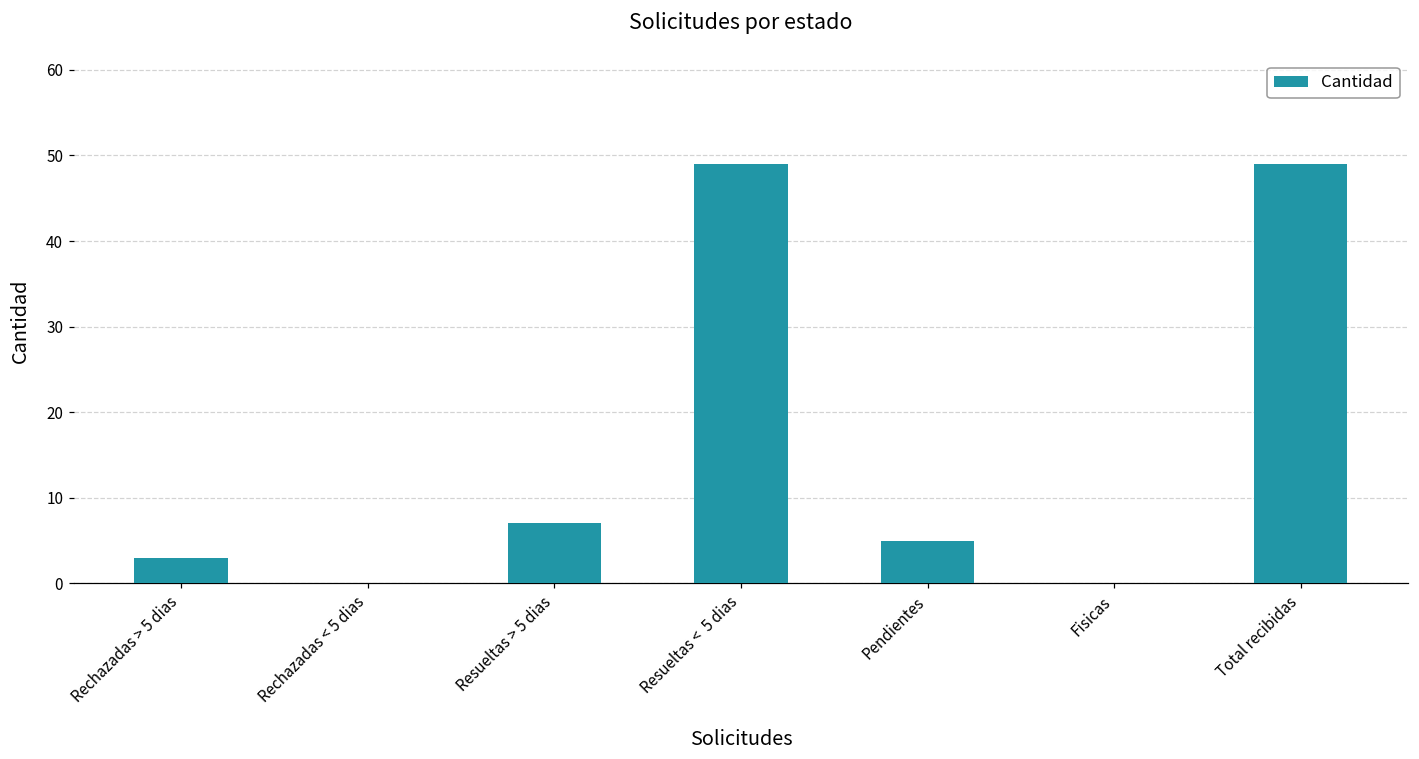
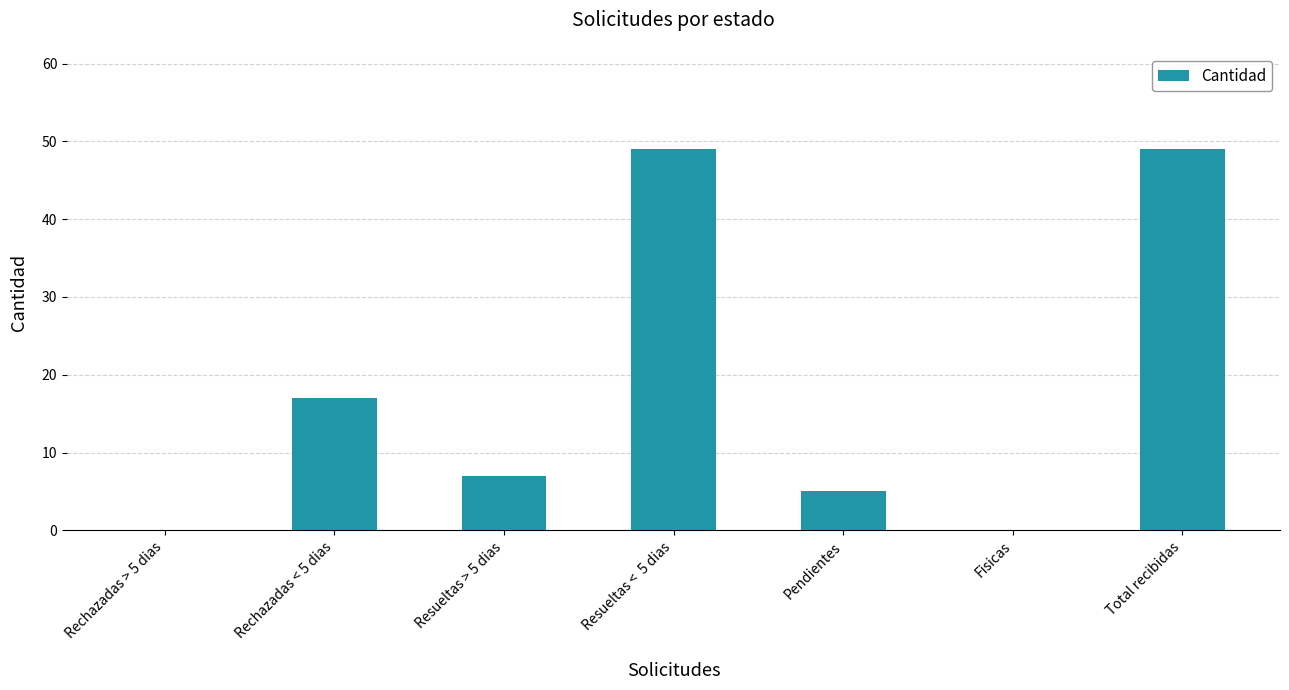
Rechazadas > 5 dias: 3 -> 0
Rechazadas < 5 dias: 0 -> 17
